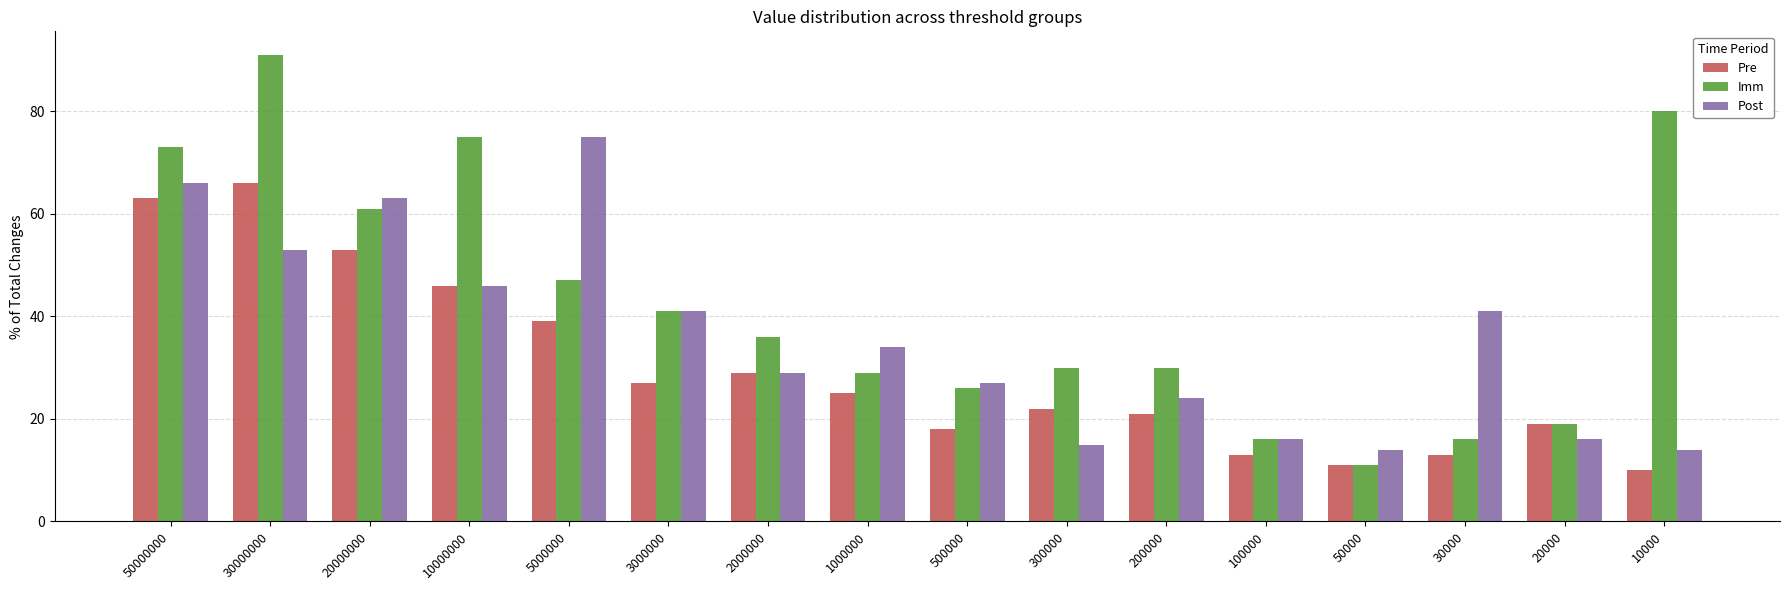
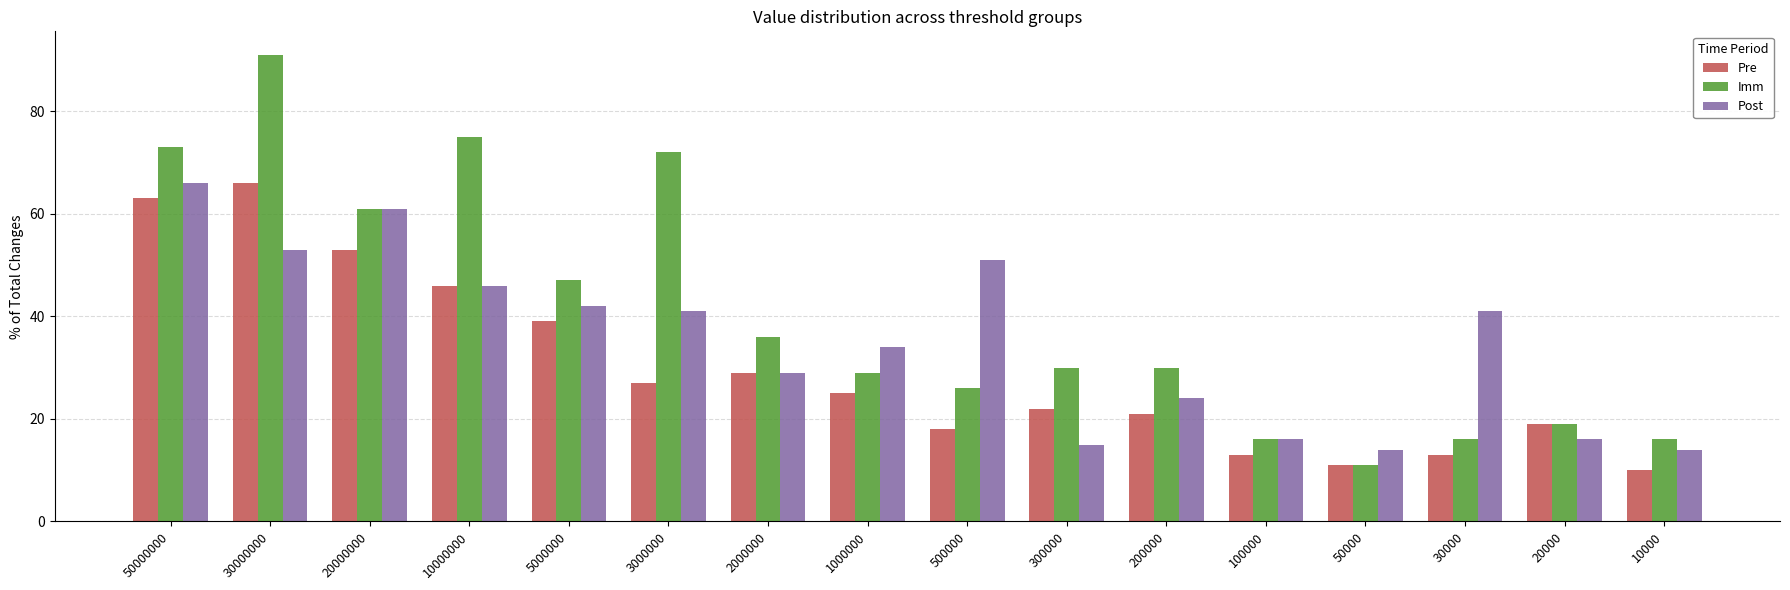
Post, 20000000: 63 -> 61
Post, 5000000: 75 -> 42
Imm, 3000000: 41 -> 72
Post, 500000: 27 -> 51
Imm, 10000: 80 -> 16
